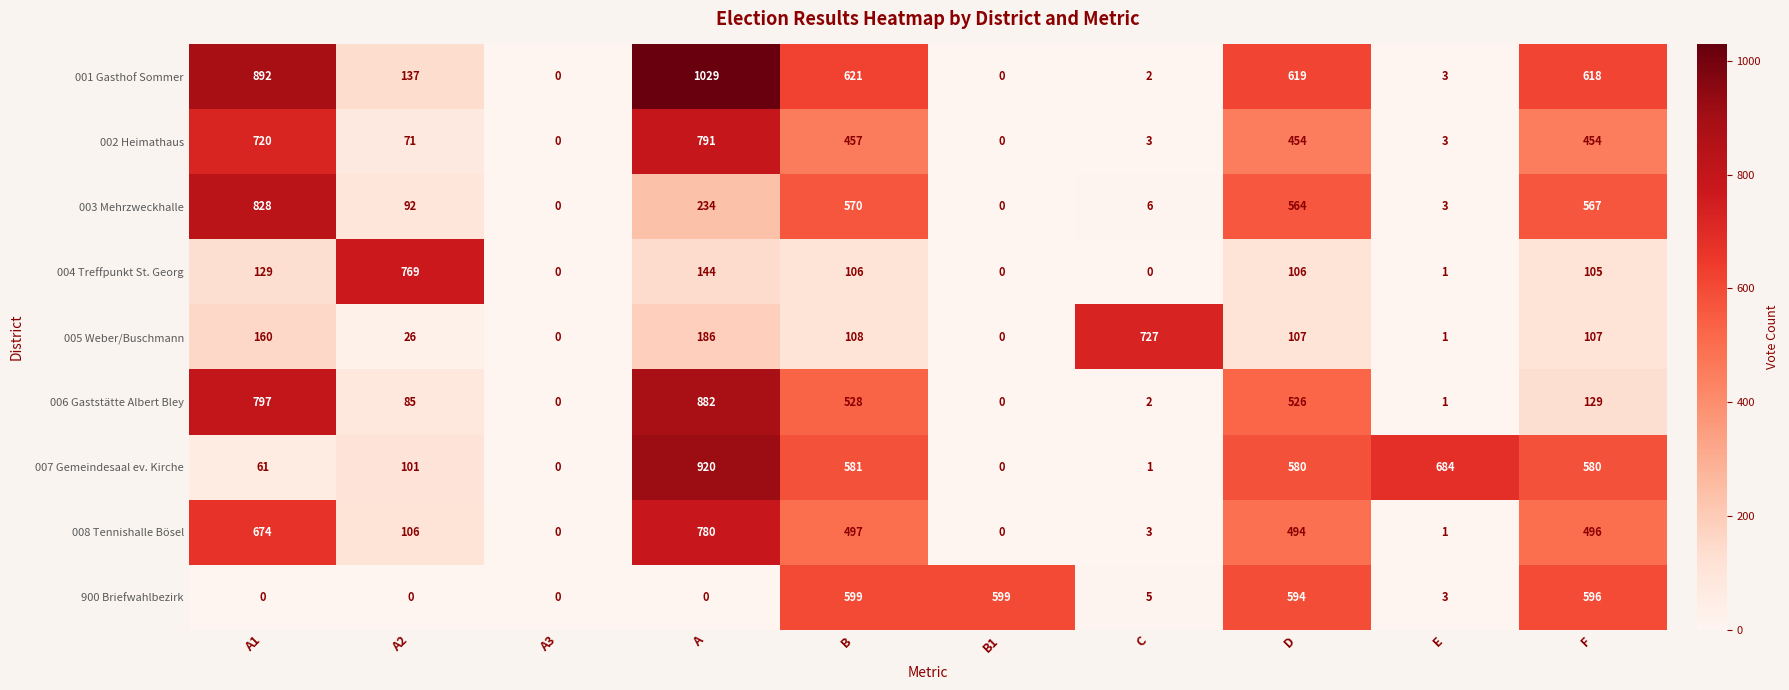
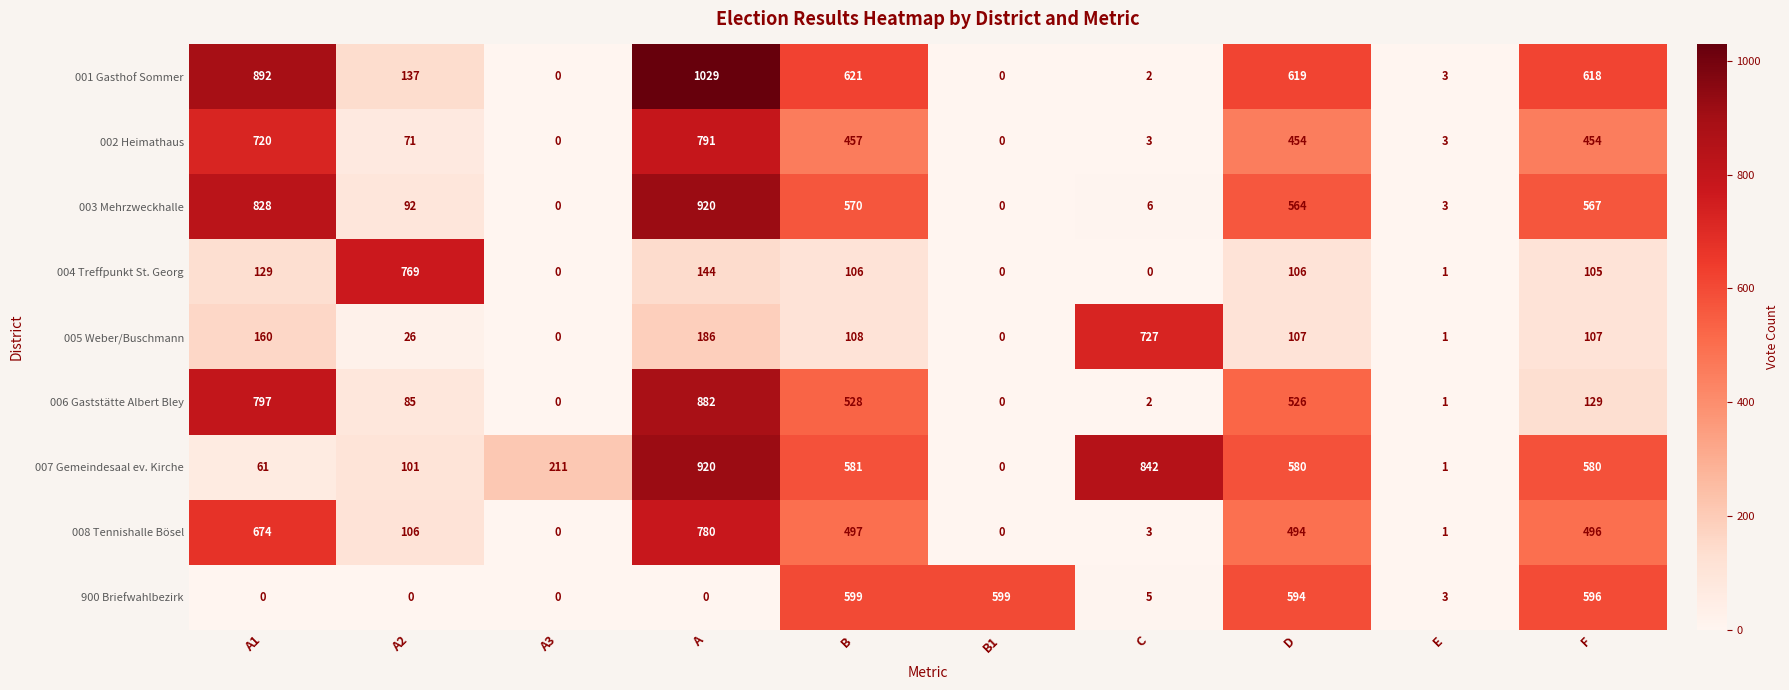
003 Mehrzweckhalle, A: 234 -> 920
007 Gemeindesaal ev. Kirche, A3: 0 -> 211
007 Gemeindesaal ev. Kirche, C: 1 -> 842
007 Gemeindesaal ev. Kirche, E: 684 -> 1
